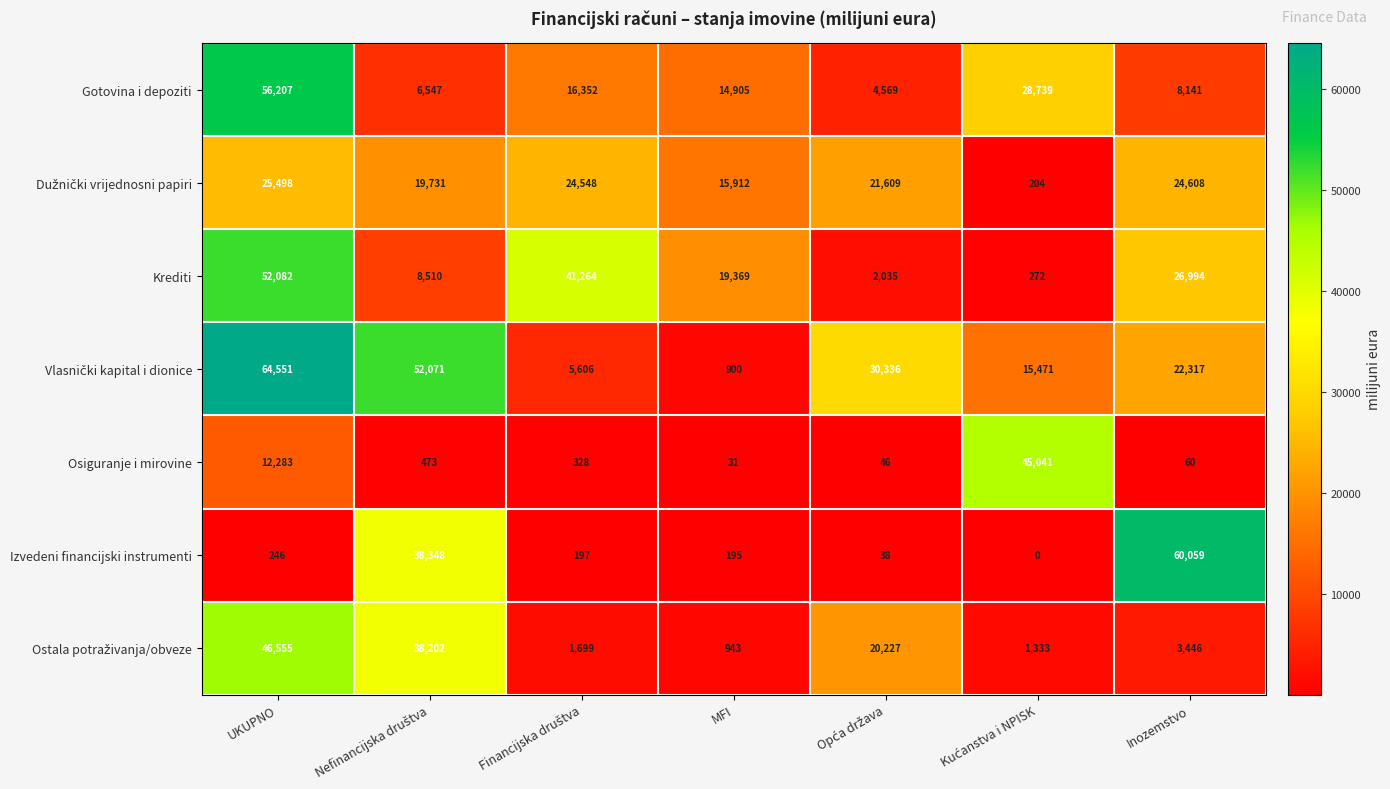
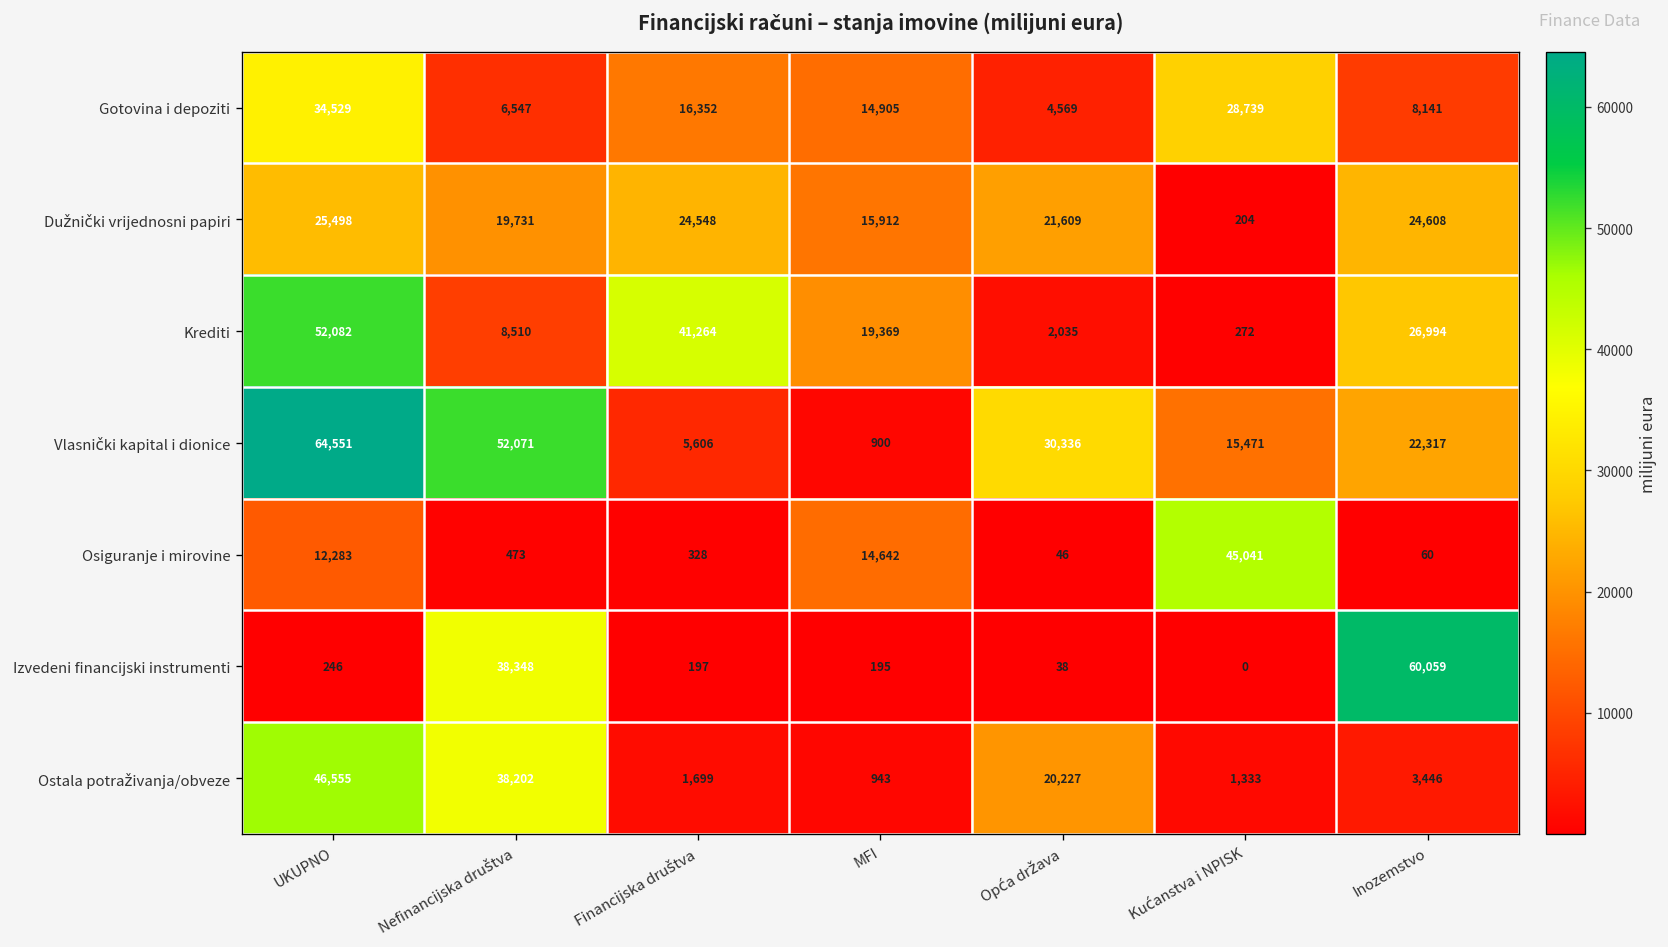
Gotovina i depoziti, UKUPNO: 56,207 -> 34,529
Osiguranje i mirovine, MFI: 31 -> 14,642
